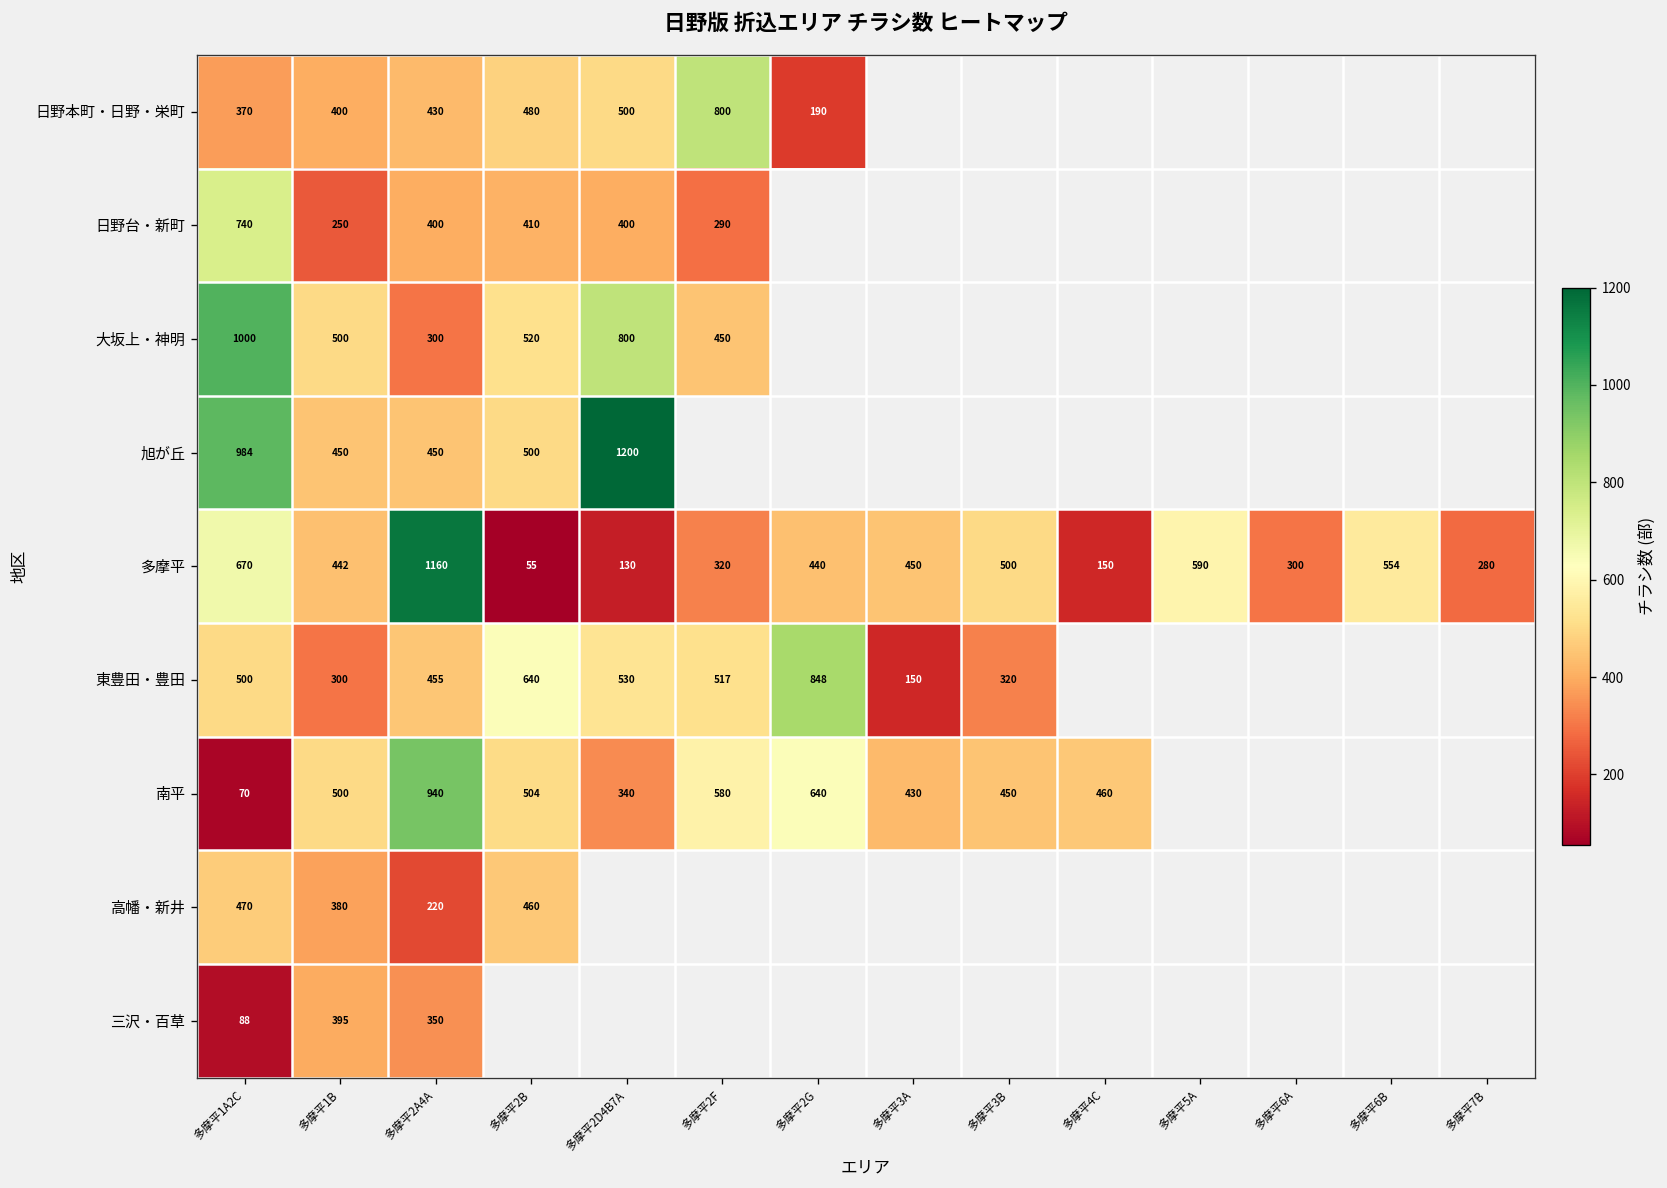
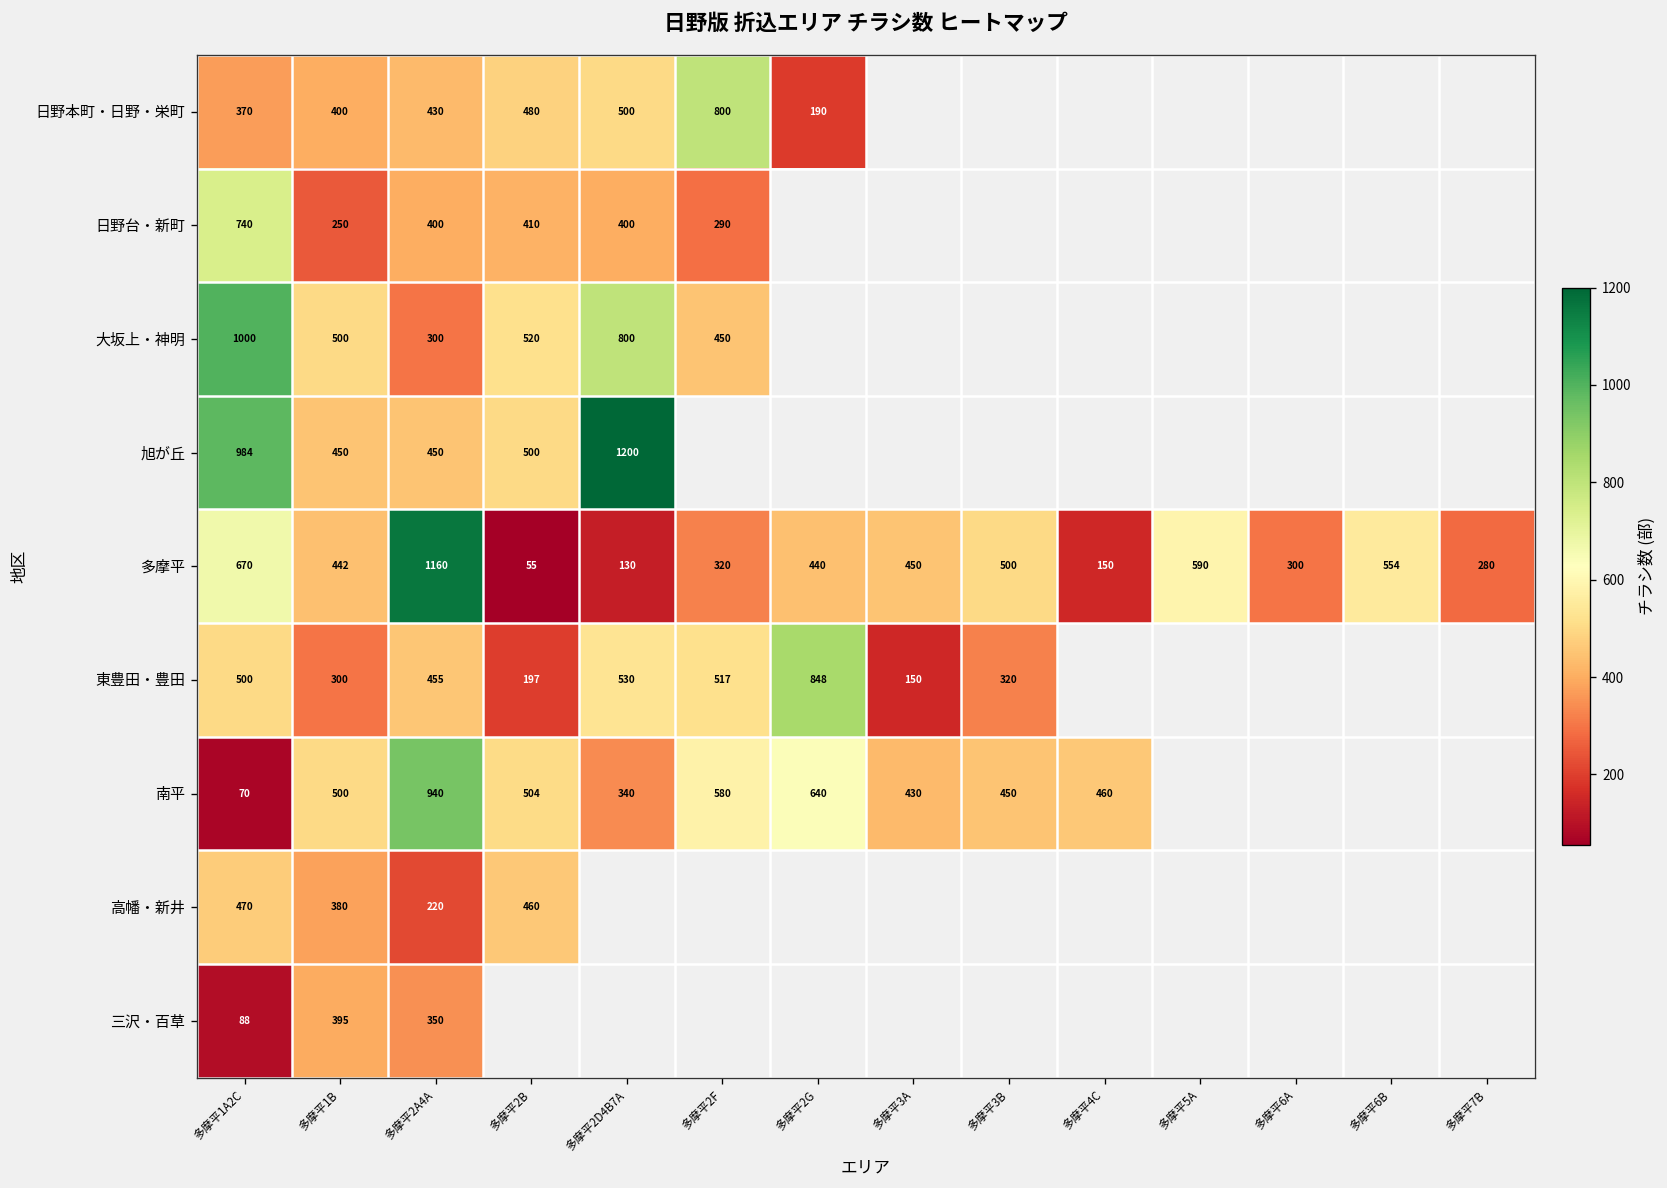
東豊田・豊田, 多摩平2B: 640 -> 197
